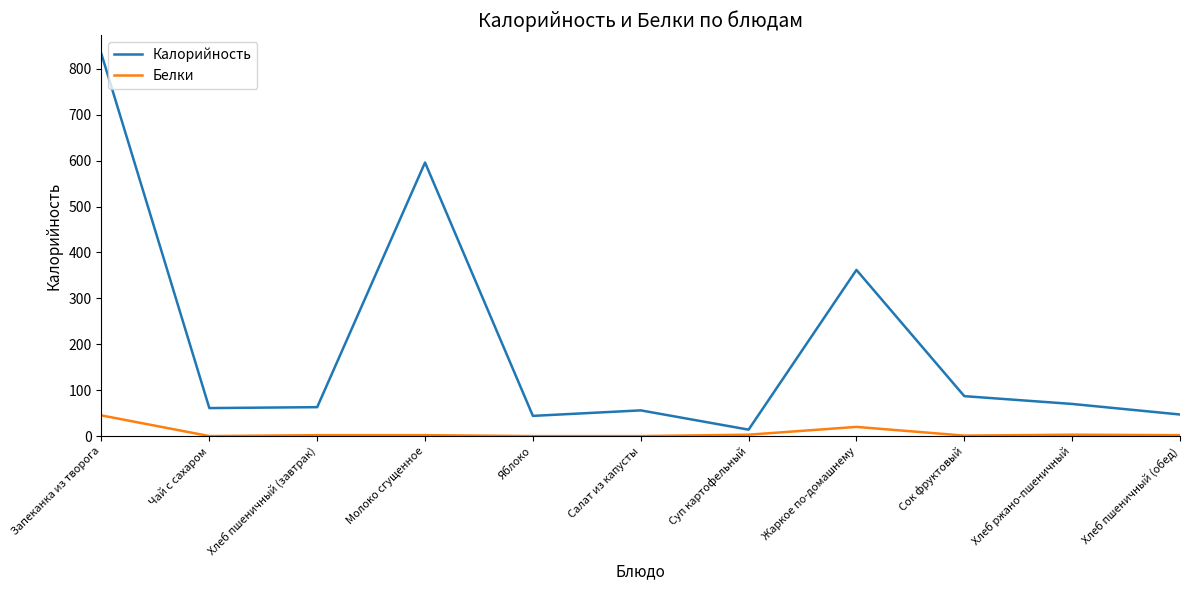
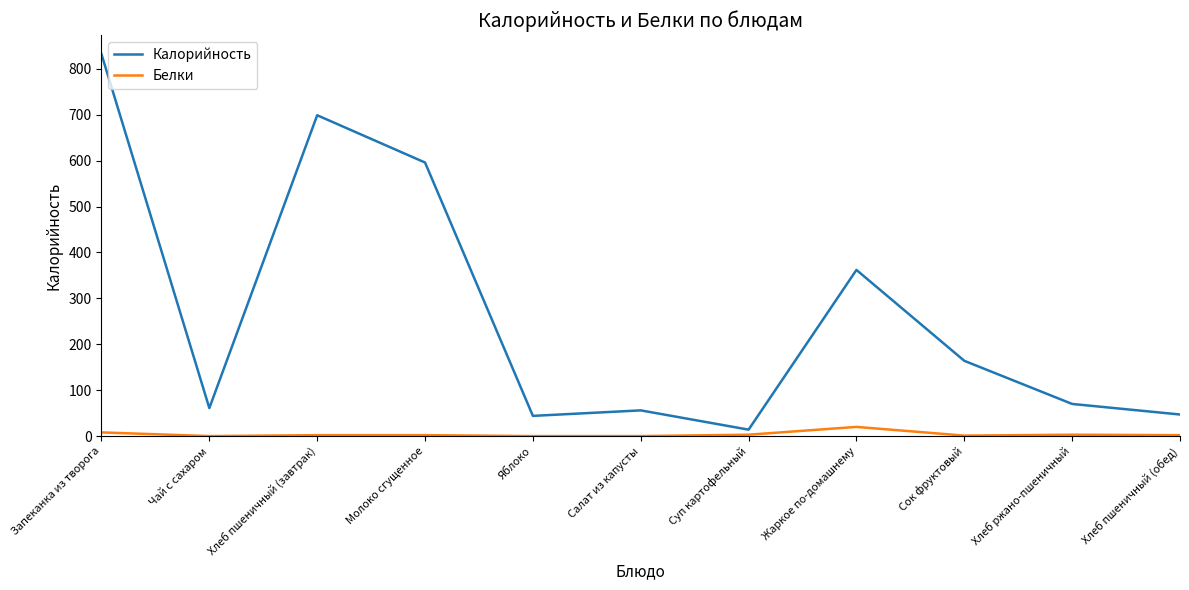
Белки, Запеканка из творога: 50 -> 10
Калорийность, Хлеб пшеничный (завтрак): 60 -> 700
Калорийность, Сок фруктовый: 90 -> 160
